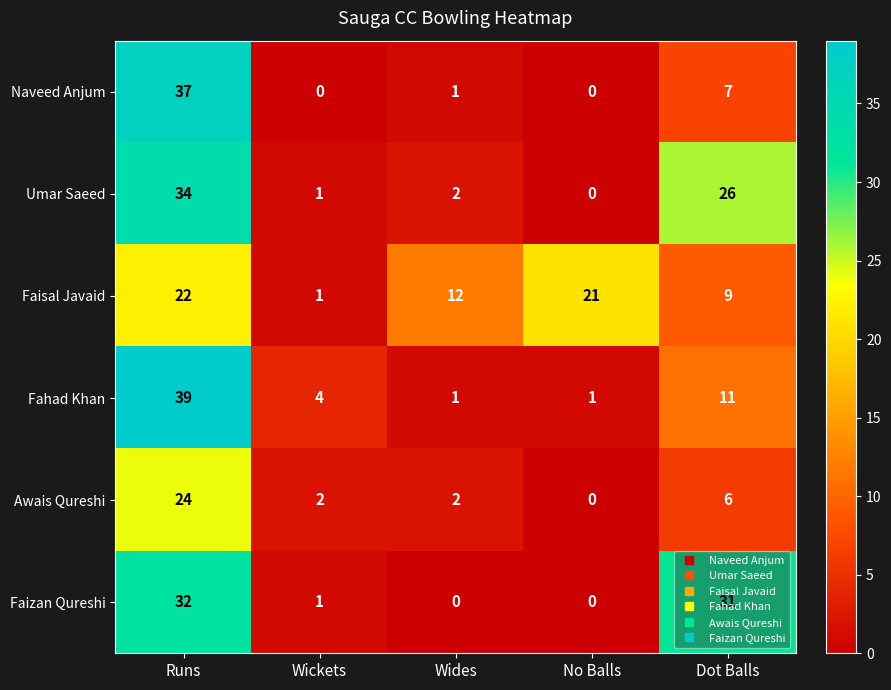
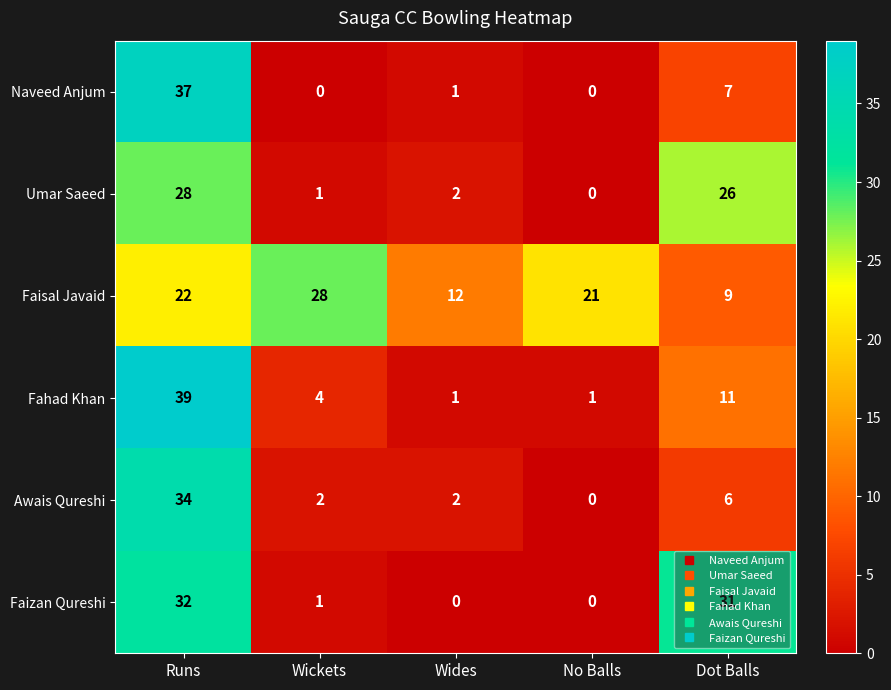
Umar Saeed, Runs: 34 -> 28
Faisal Javaid, Wickets: 1 -> 28
Awais Qureshi, Runs: 24 -> 34
